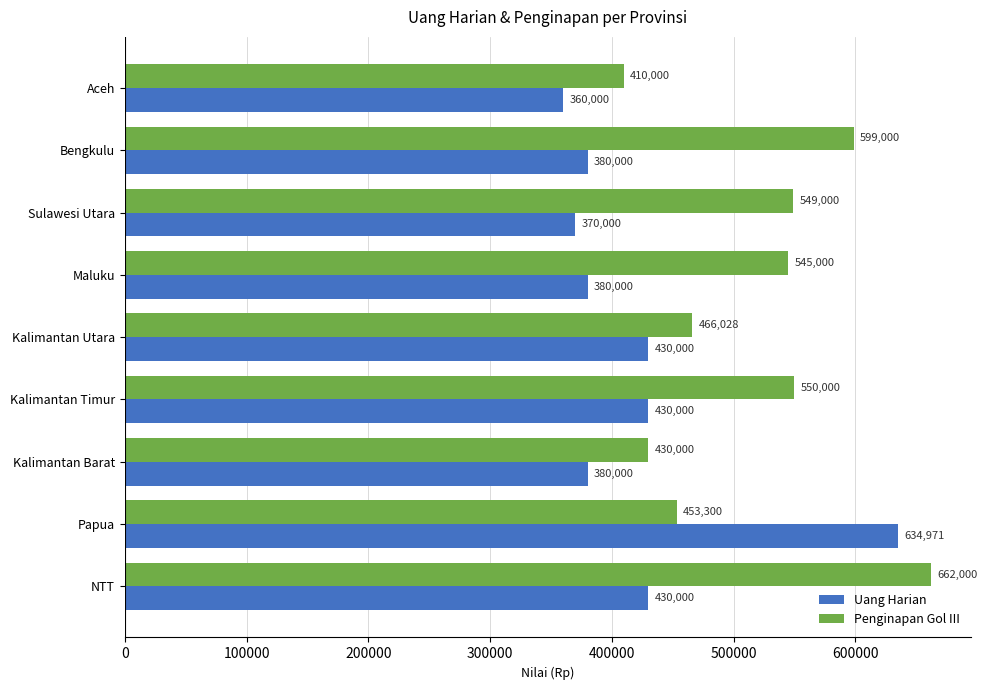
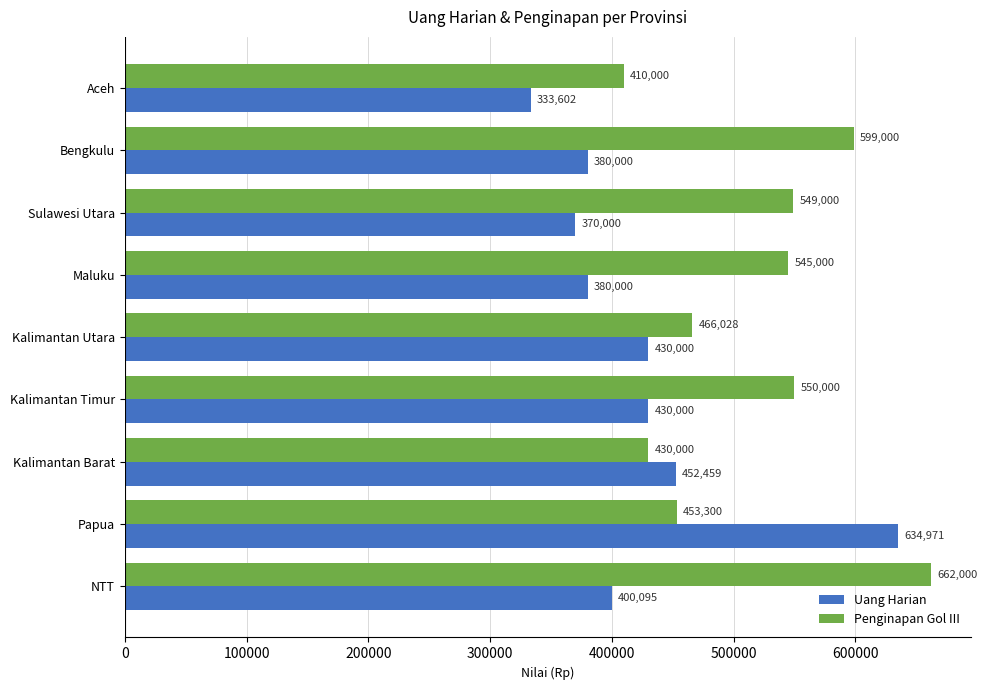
Uang Harian, Aceh: 360,000 -> 333,602
Uang Harian, Kalimantan Barat: 380,000 -> 452,459
Uang Harian, NTT: 430,000 -> 400,095
